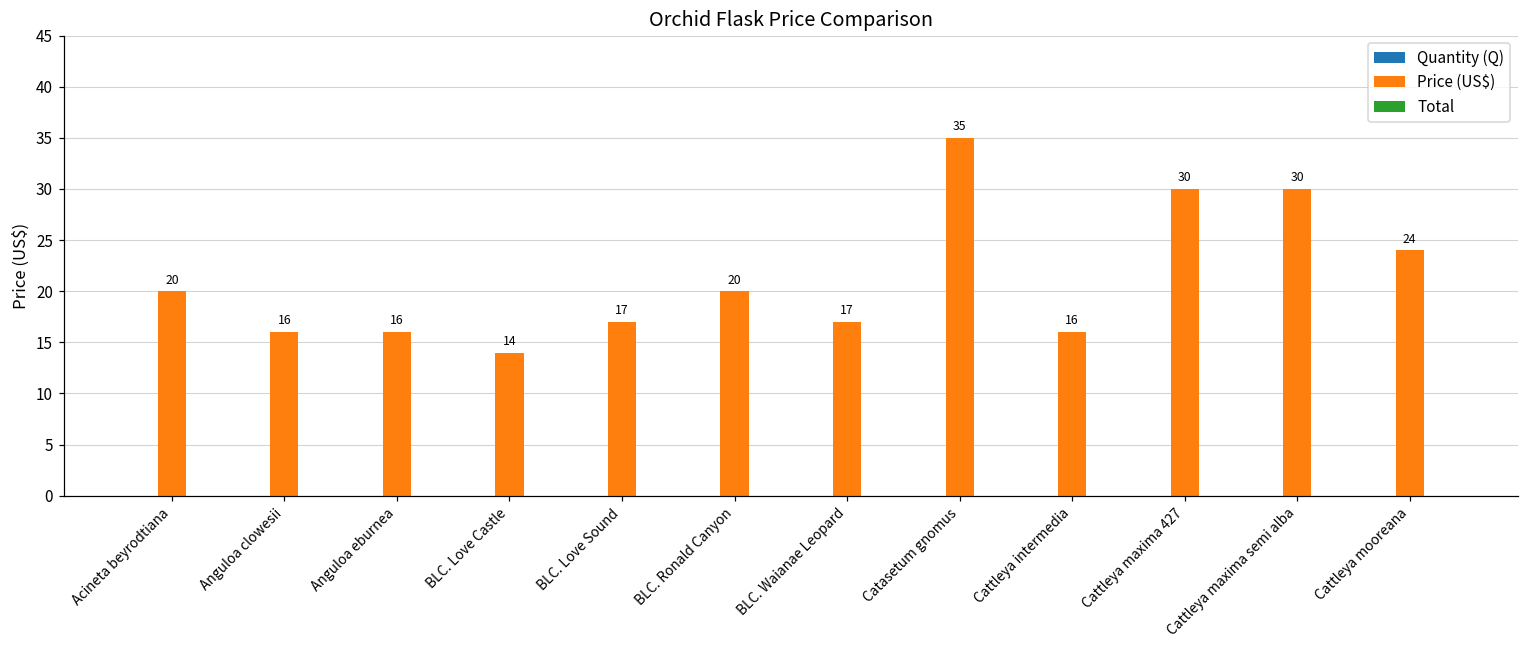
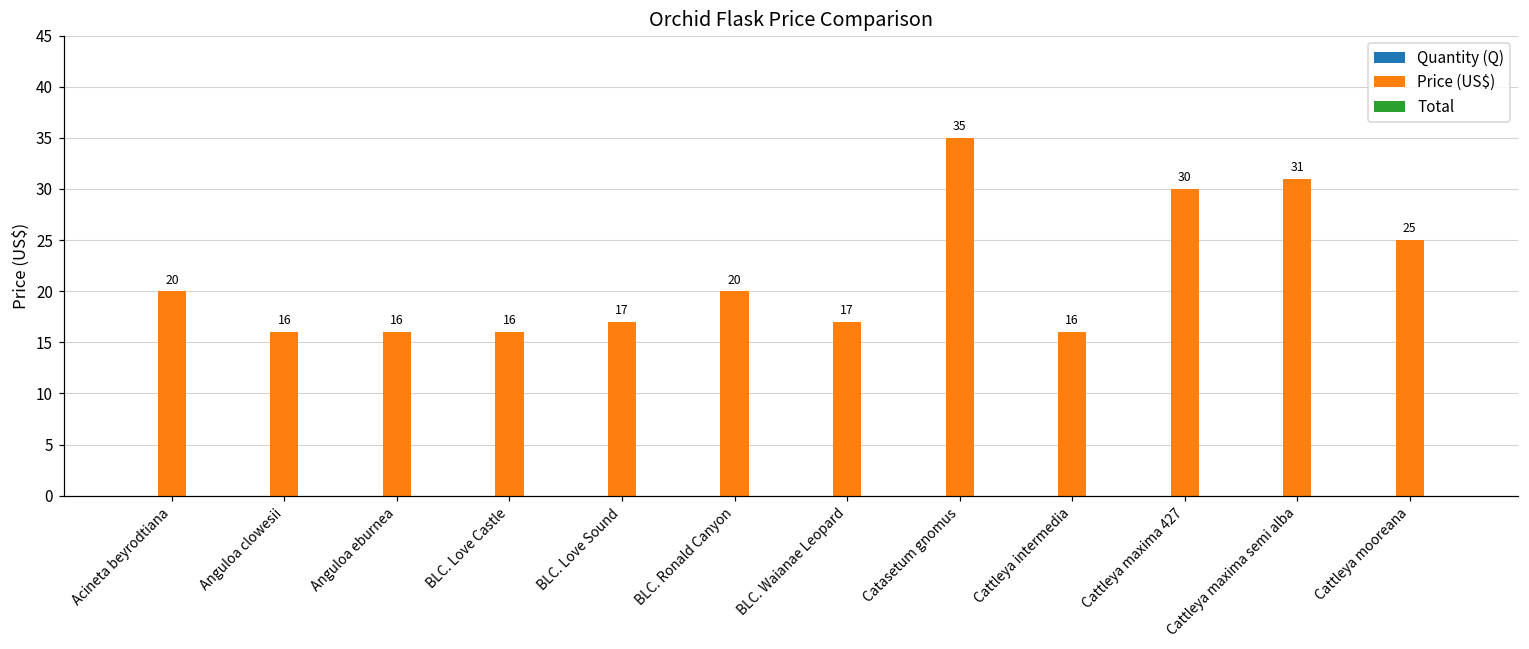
Price (US$), BLC. Love Castle: 14 -> 16
Price (US$), Cattleya maxima semi alba: 30 -> 31
Price (US$), Cattleya mooreana: 24 -> 25
